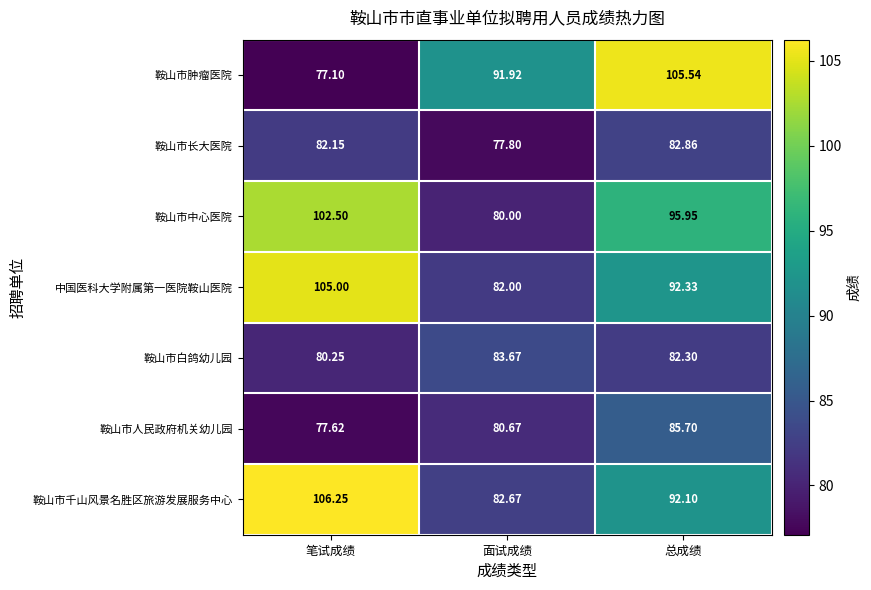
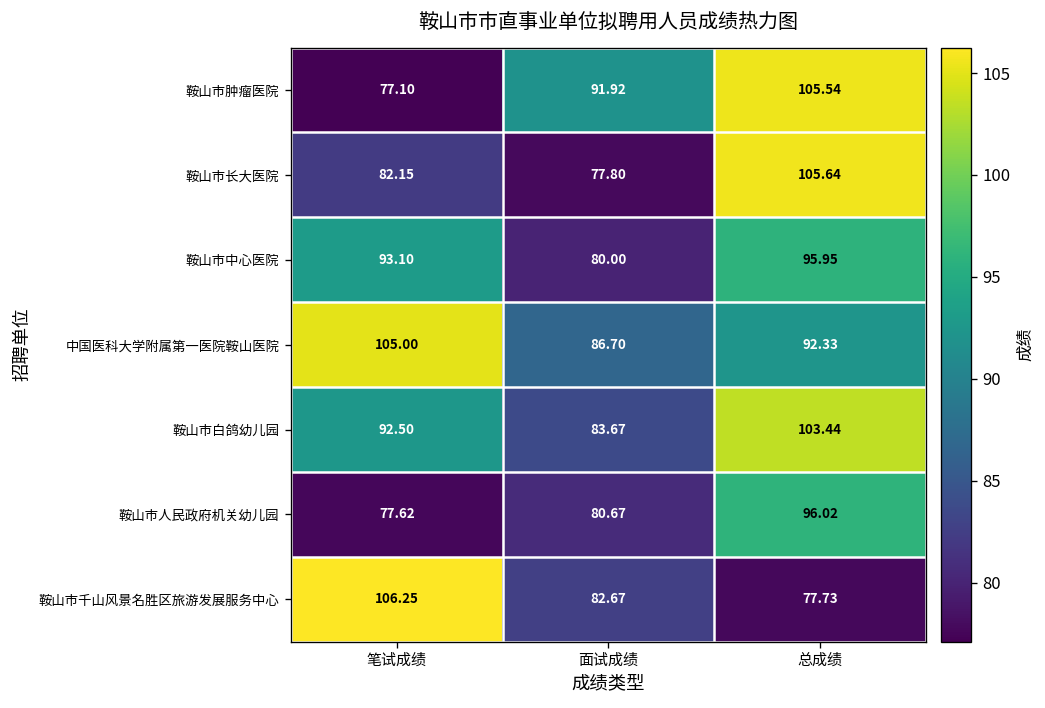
鞍山市长大医院, 总成绩: 82.86 -> 105.64
鞍山市中心医院, 笔试成绩: 102.50 -> 93.10
中国医科大学附属第一医院鞍山医院, 面试成绩: 82.00 -> 86.70
鞍山市白鸽幼儿园, 笔试成绩: 80.25 -> 92.50
鞍山市白鸽幼儿园, 总成绩: 82.30 -> 103.44
鞍山市人民政府机关幼儿园, 总成绩: 85.70 -> 96.02
鞍山市千山风景名胜区旅游发展服务中心, 总成绩: 92.10 -> 77.73
